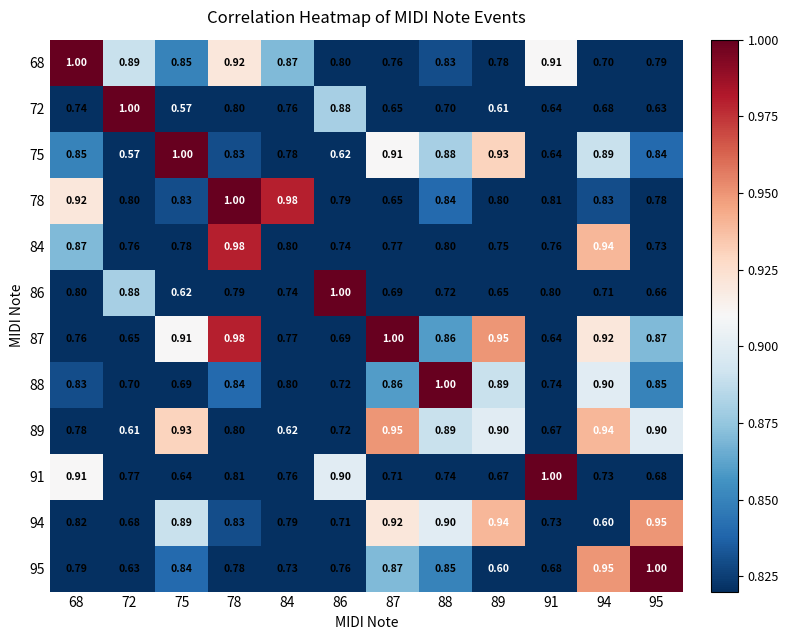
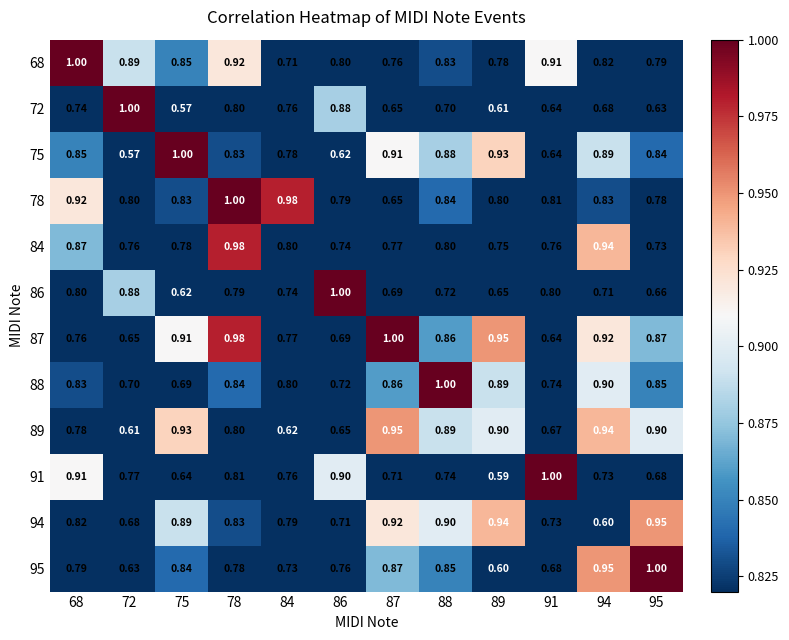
68, 84: 0.87 -> 0.71
68, 94: 0.70 -> 0.82
89, 86: 0.72 -> 0.65
91, 89: 0.67 -> 0.59
